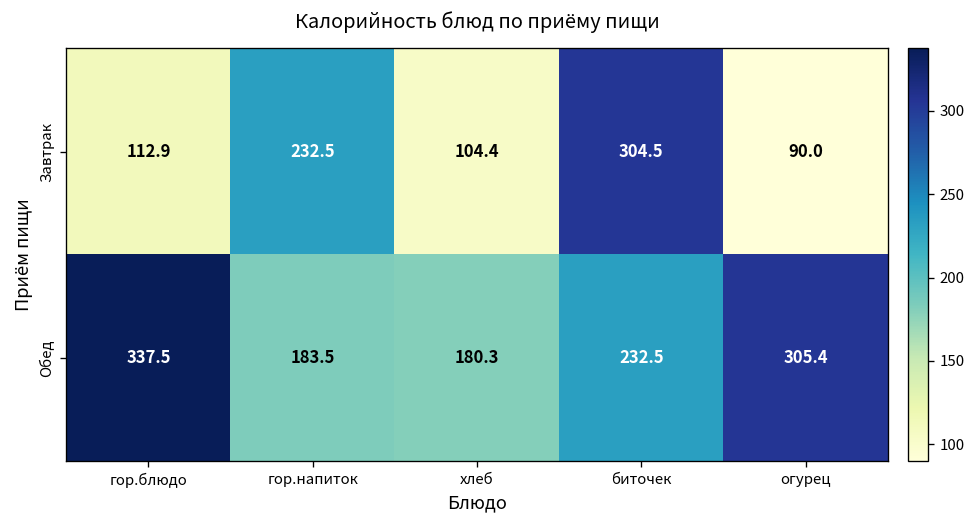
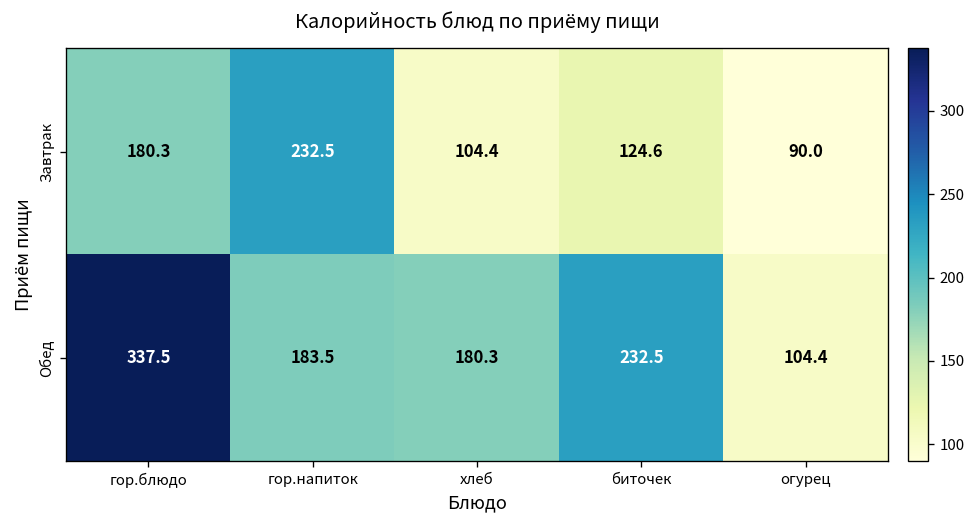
Завтрак, гор.блюдо: 112.9 -> 180.3
Завтрак, биточек: 304.5 -> 124.6
Обед, огурец: 305.4 -> 104.4
